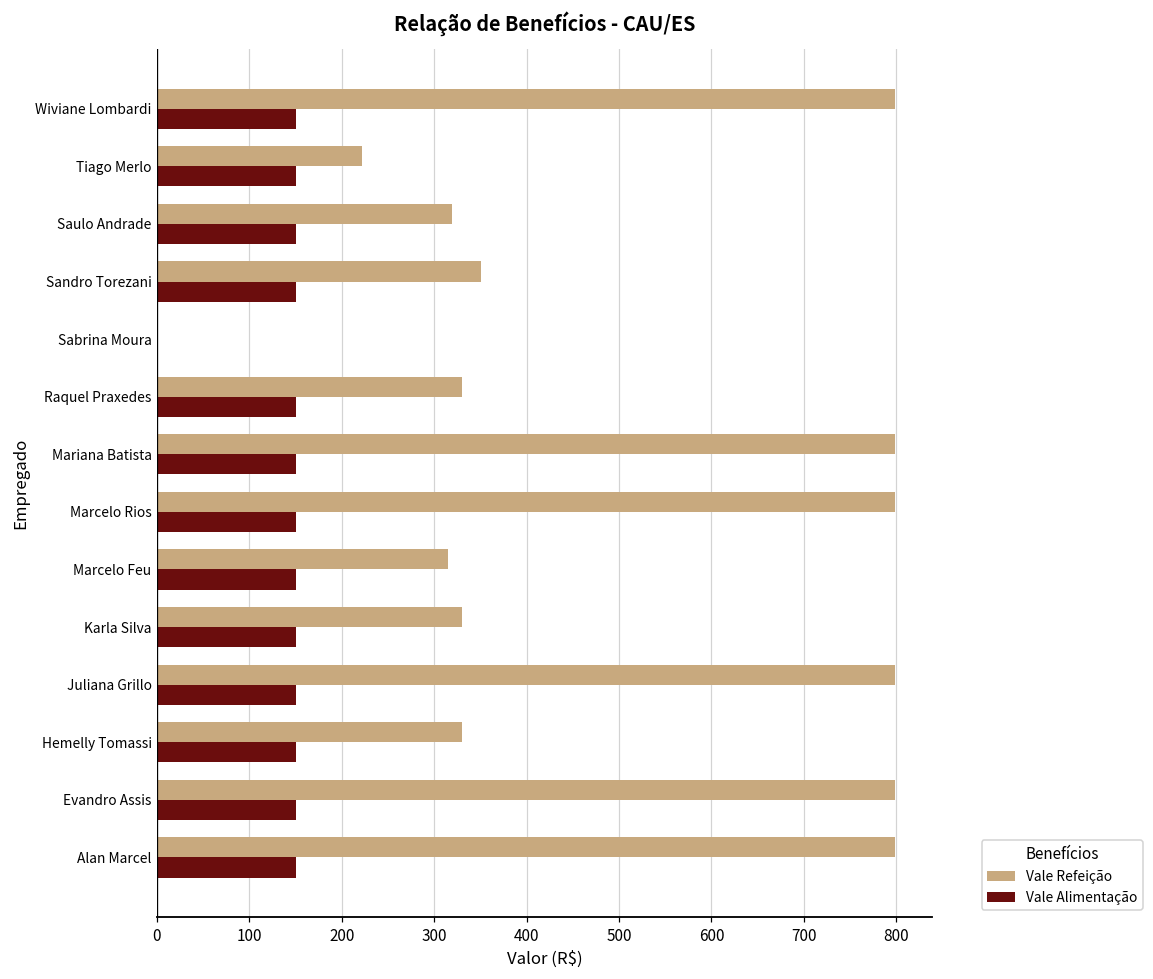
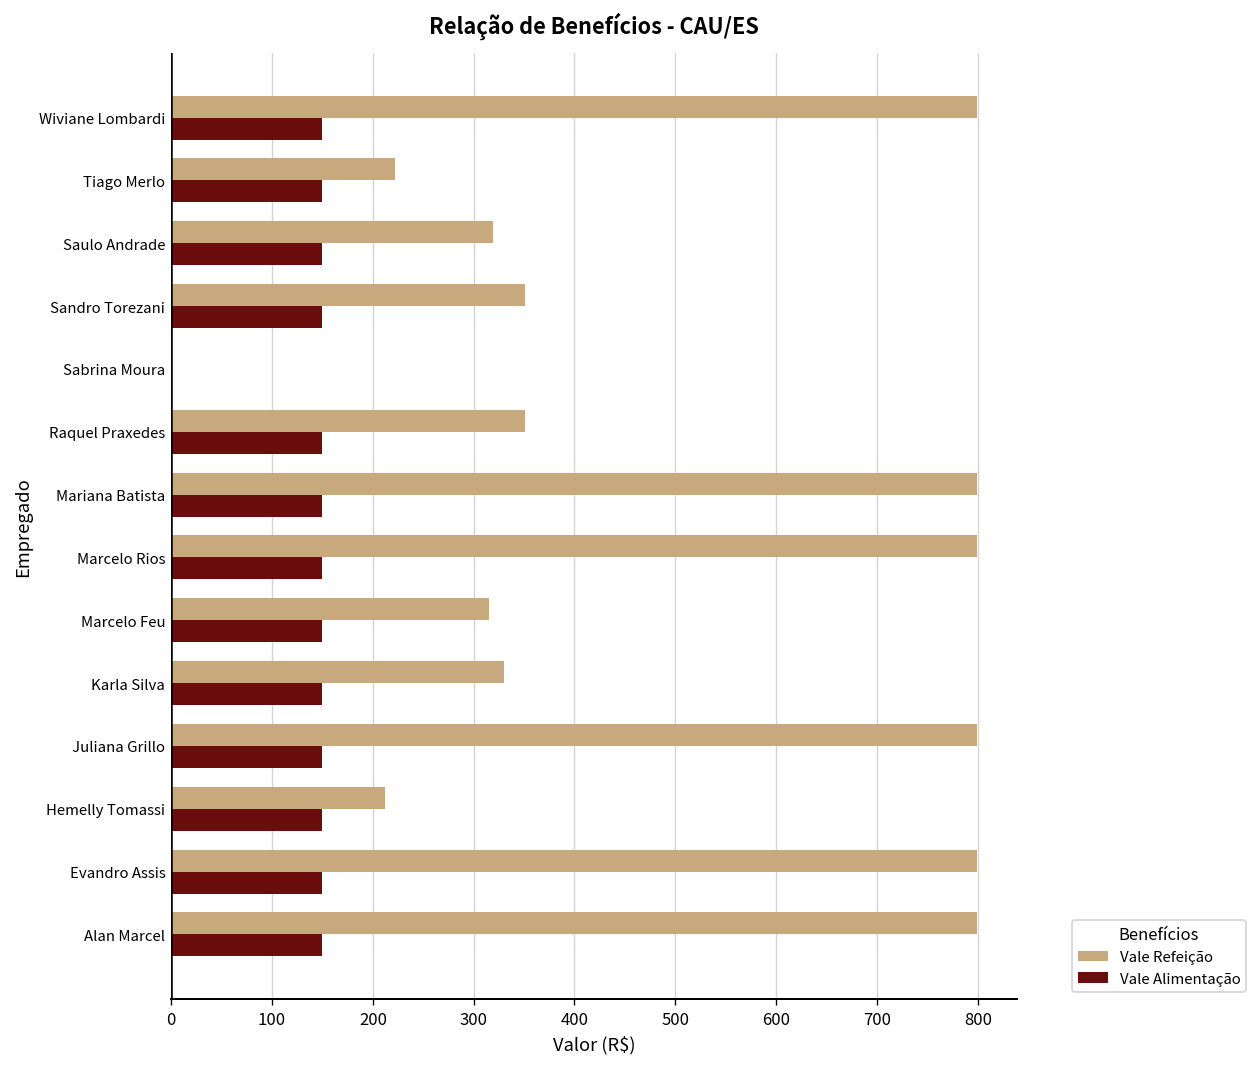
Vale Refeição, Raquel Praxedes: 330 -> 350
Vale Refeição, Hemelly Tomassi: 330 -> 210
